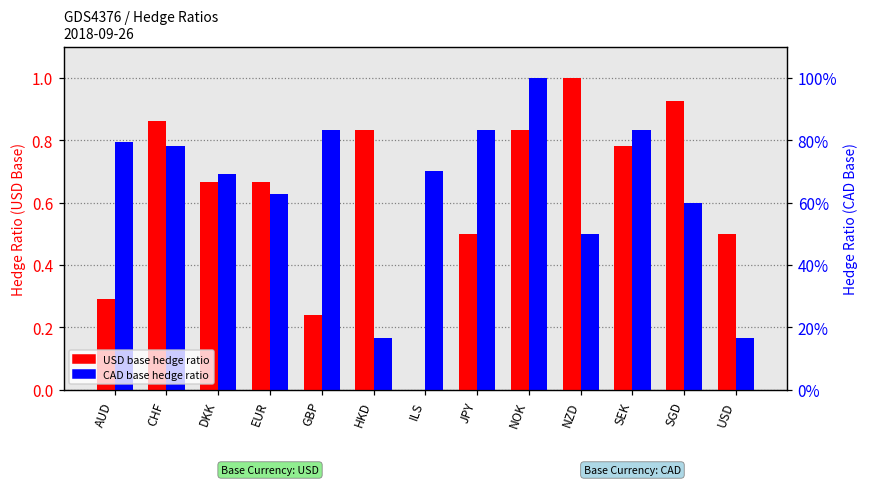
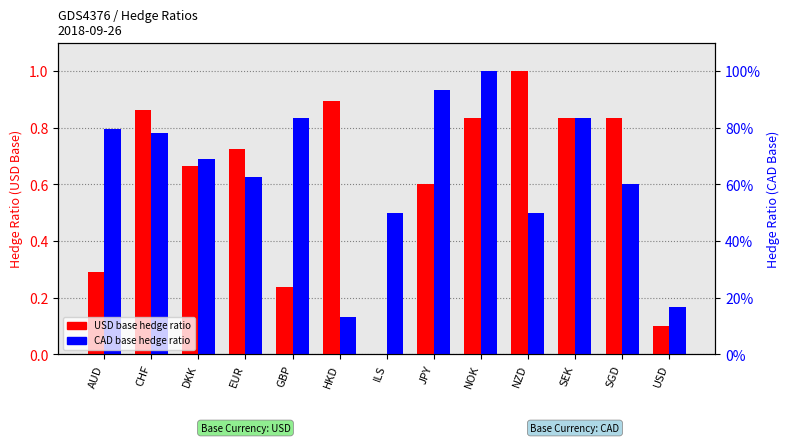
USD base hedge ratio, EUR: 0.67 -> 0.73
USD base hedge ratio, HKD: 0.83 -> 0.89
CAD base hedge ratio, HKD: 0.17 -> 0.13
CAD base hedge ratio, ILS: 0.7 -> 0.5
USD base hedge ratio, JPY: 0.5 -> 0.6
CAD base hedge ratio, JPY: 0.83 -> 0.93
USD base hedge ratio, SEK: 0.78 -> 0.83
USD base hedge ratio, SGD: 0.93 -> 0.83
USD base hedge ratio, USD: 0.5 -> 0.1
